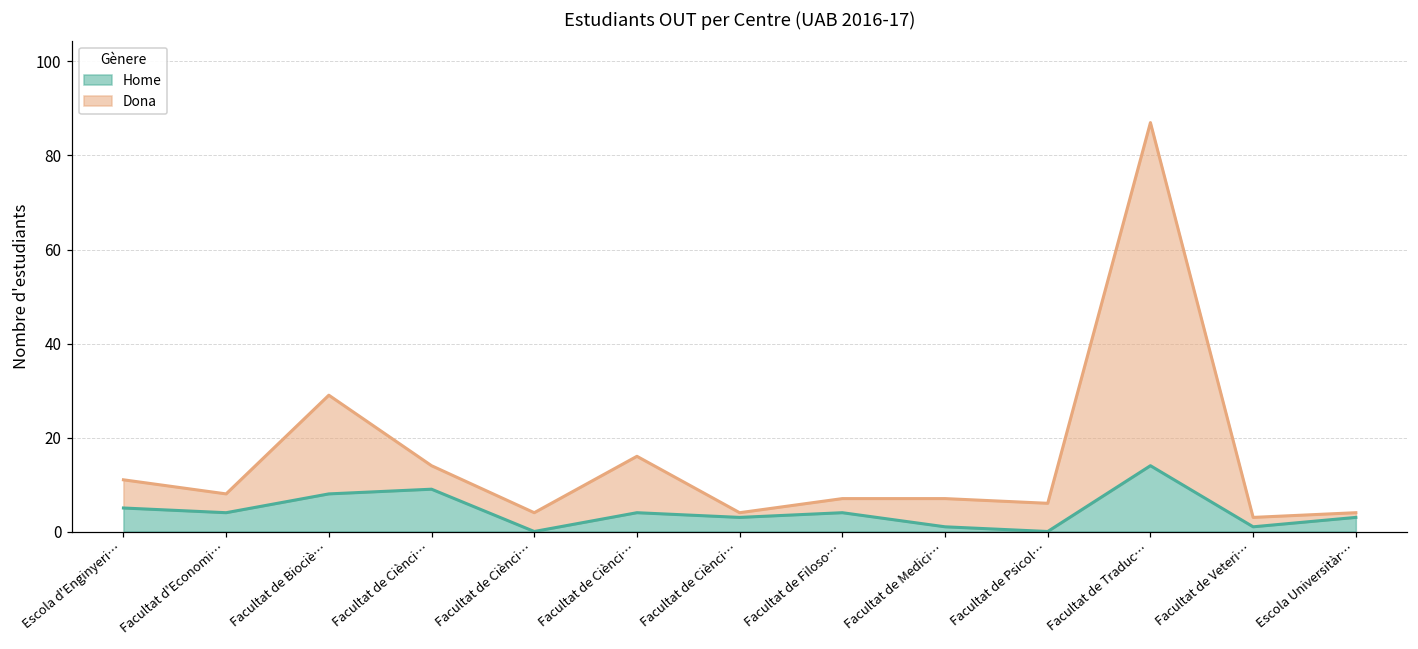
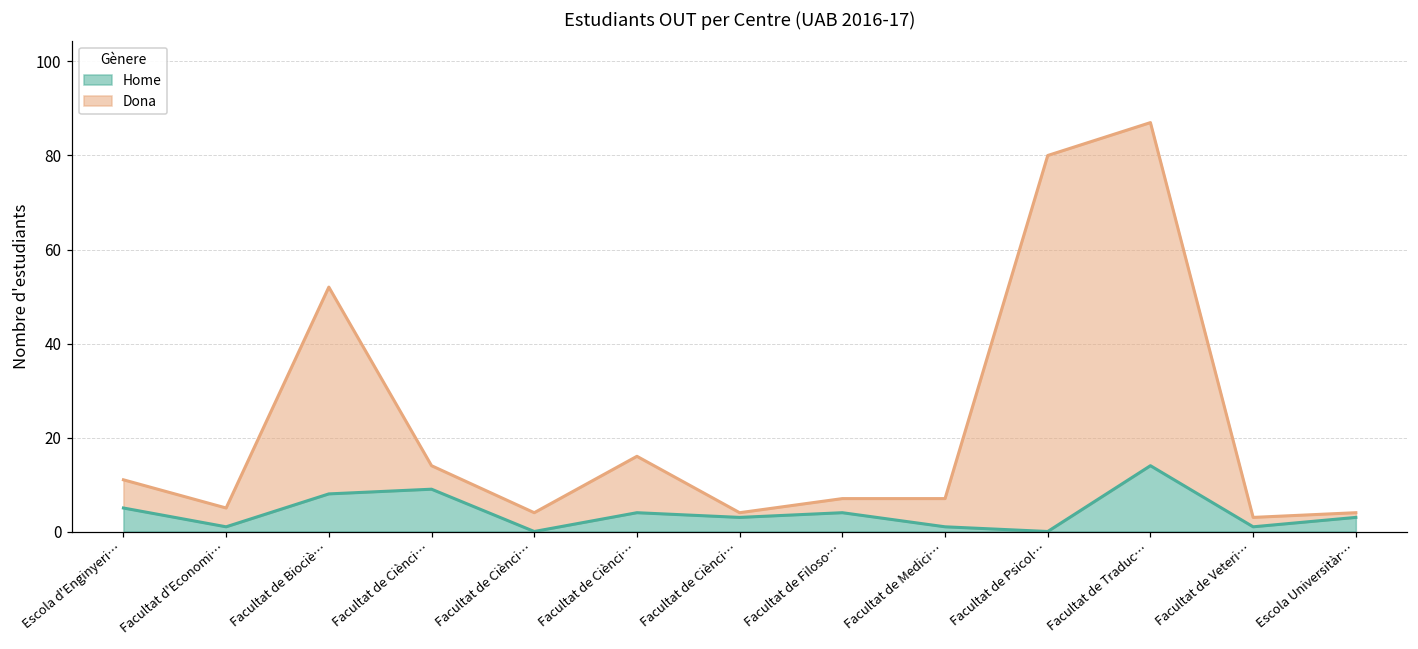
Home, Facultat d'Economi…: 4 -> 1
Dona, Facultat de Biociè…: 21 -> 44
Dona, Facultat de Psicol…: 6 -> 80
